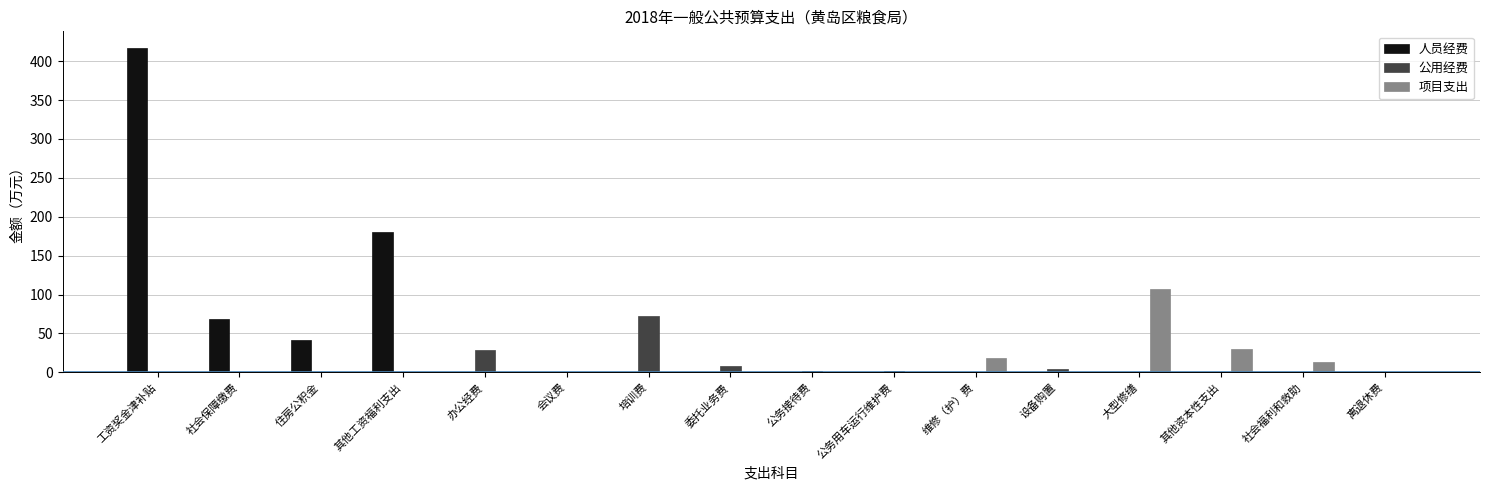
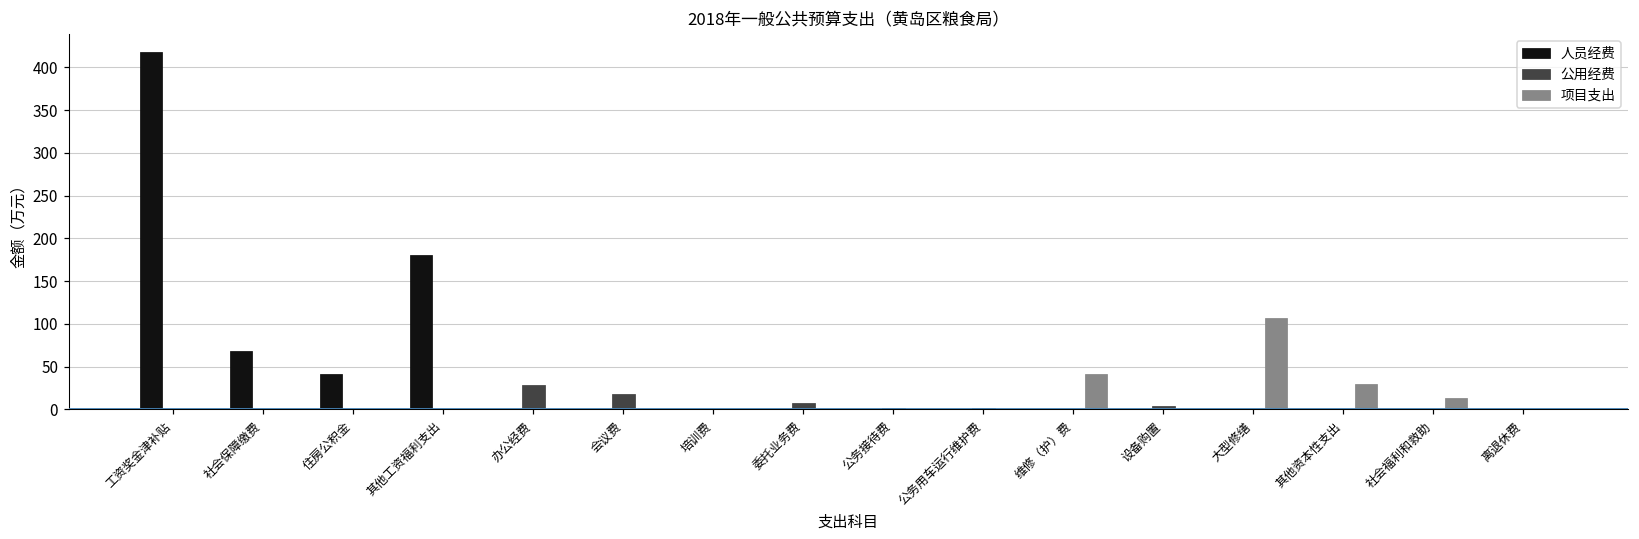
公用经费, 会议费: 0 -> 20
公用经费, 培训费: 70 -> 0
项目支出, 维修（护）费: 20 -> 40
